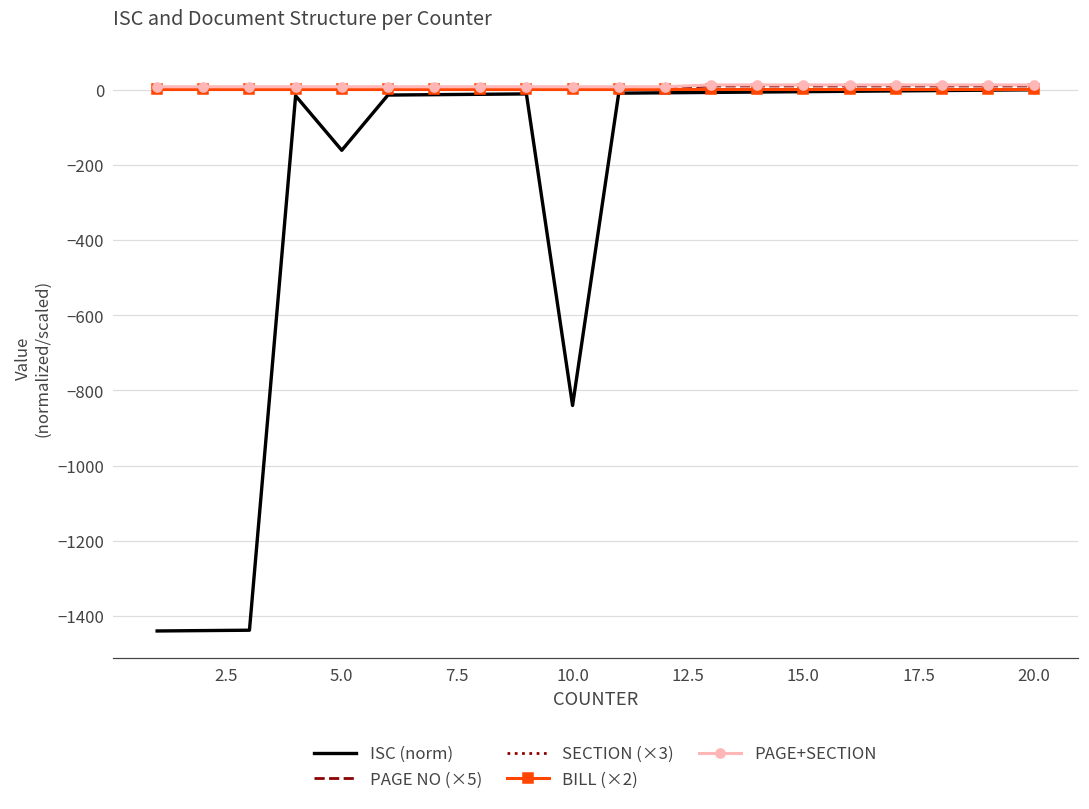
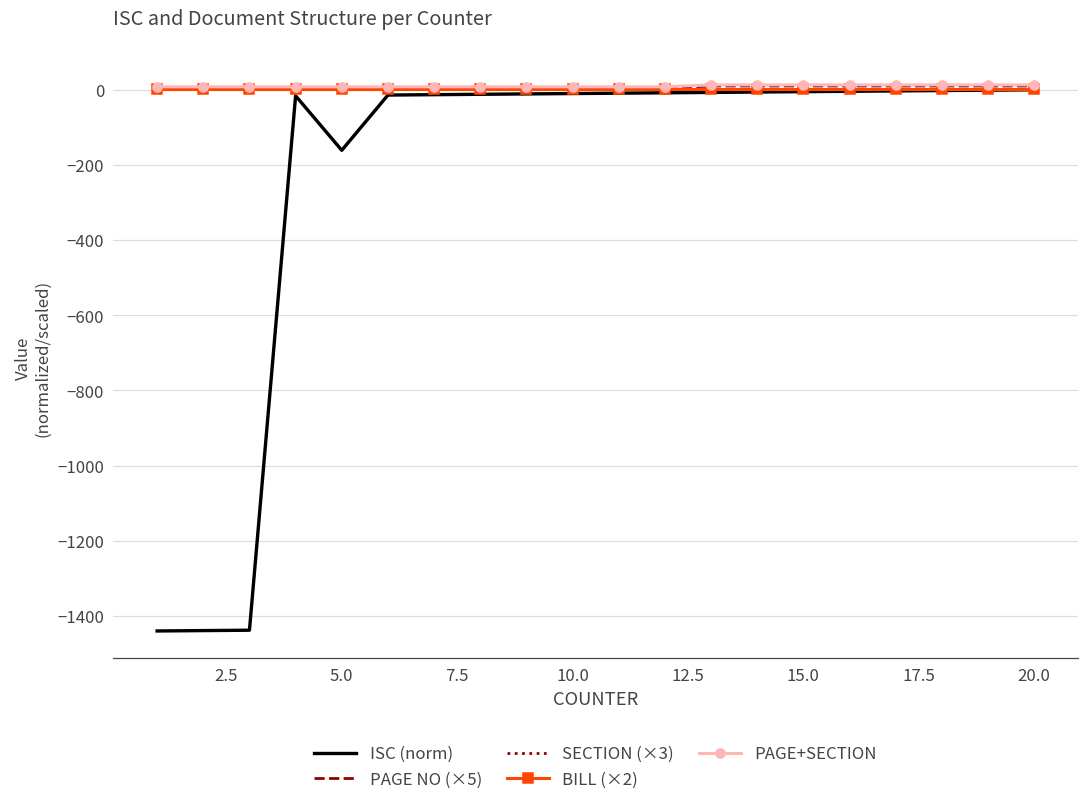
ISC (norm), 10.0: -840 -> -10
